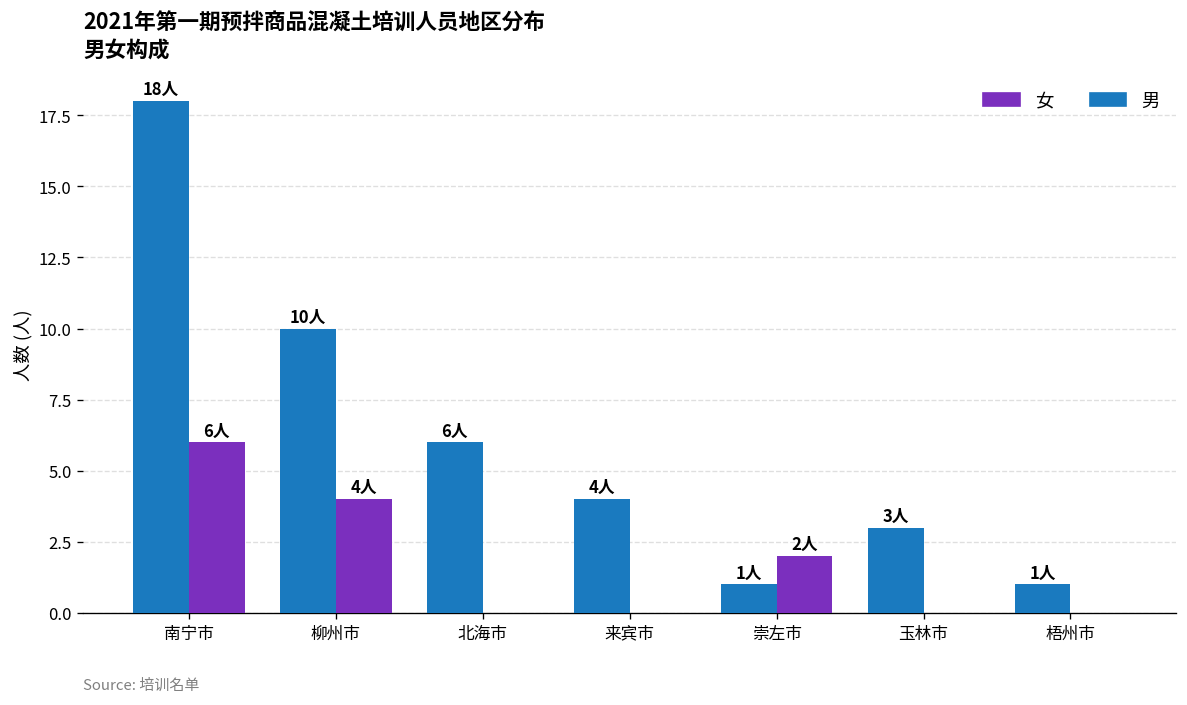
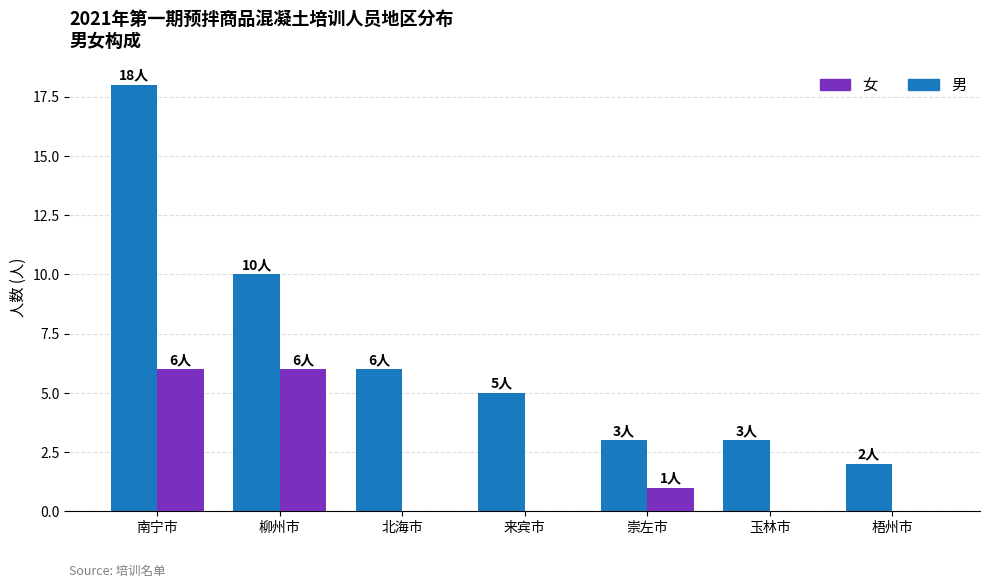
女, 柳州市: 4人 -> 6人
男, 来宾市: 4人 -> 5人
男, 崇左市: 1人 -> 3人
女, 崇左市: 2人 -> 1人
男, 梧州市: 1人 -> 2人
